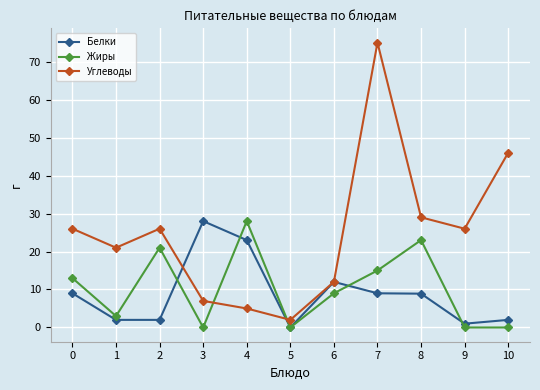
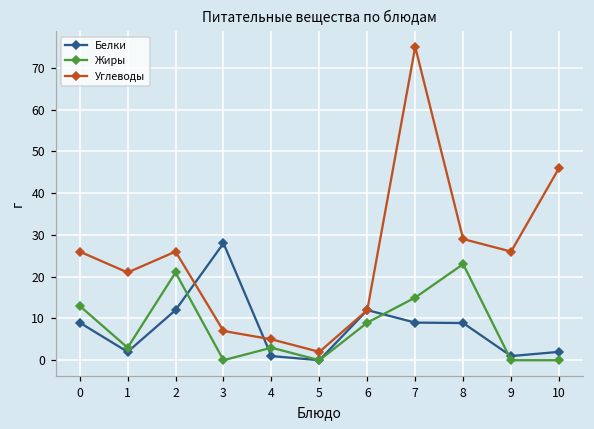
Белки, 2: 2 -> 12
Белки, 4: 23 -> 1
Жиры, 4: 28 -> 3
